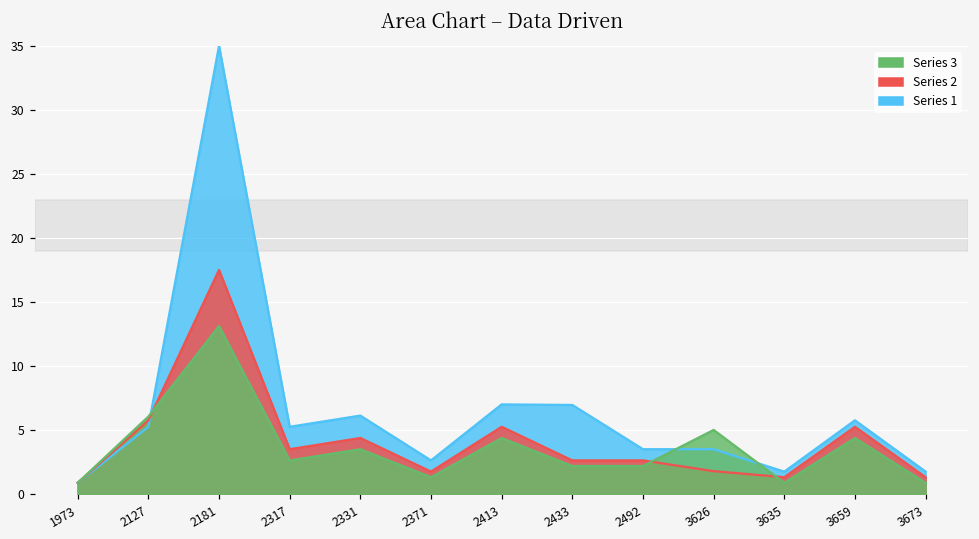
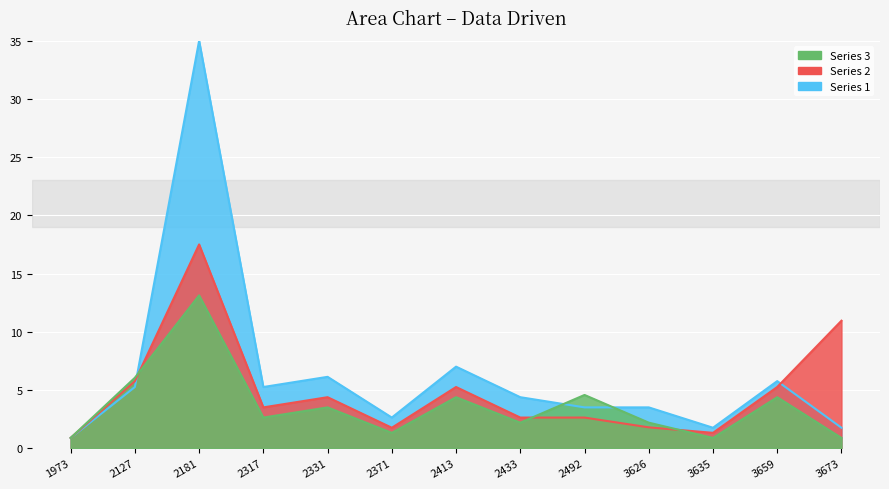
Series 1, 2433: 7.0 -> 4.4
Series 3, 2492: 2.2 -> 4.6
Series 3, 3626: 5.0 -> 2.2
Series 2, 3673: 1.3 -> 10.9
